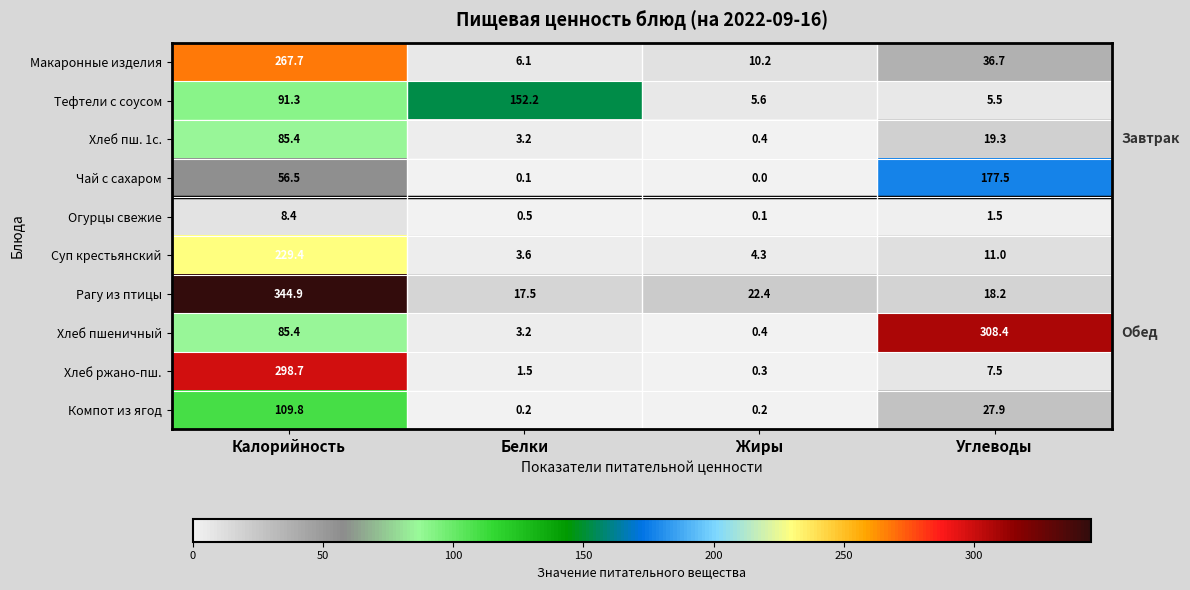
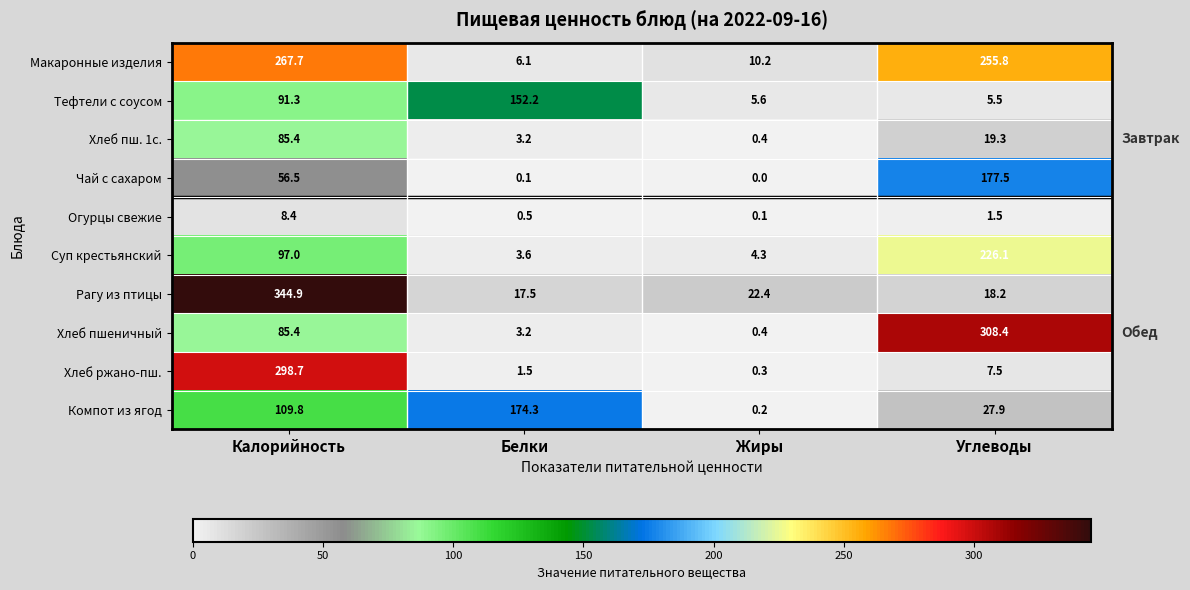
Макаронные изделия, Углеводы: 36.7 -> 255.8
Суп крестьянский, Калорийность: 229.4 -> 97.0
Суп крестьянский, Углеводы: 11.0 -> 226.1
Компот из ягод, Белки: 0.2 -> 174.3
